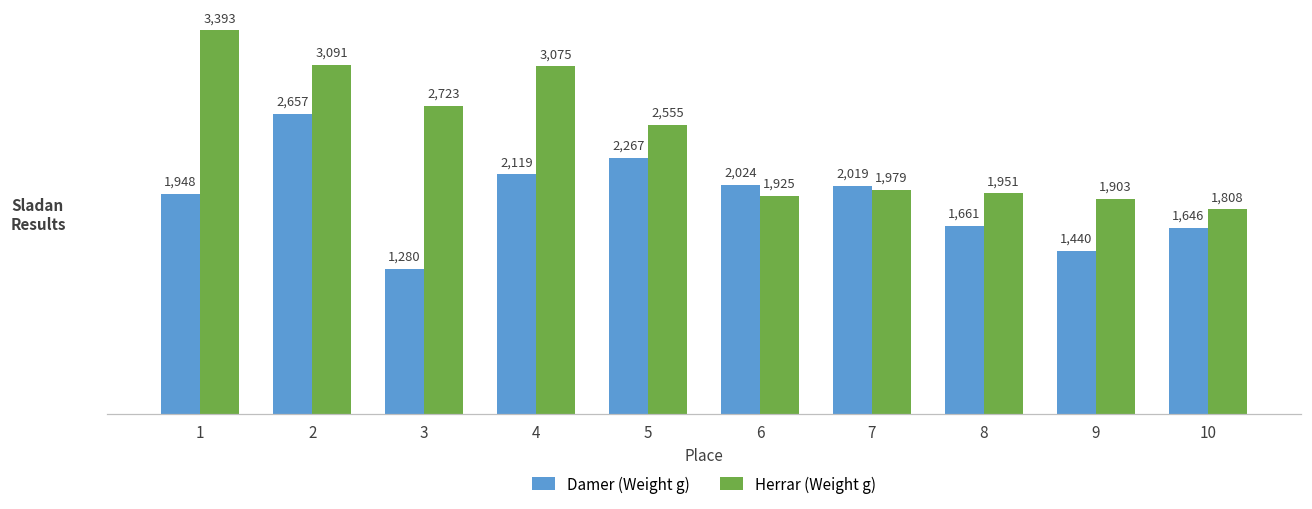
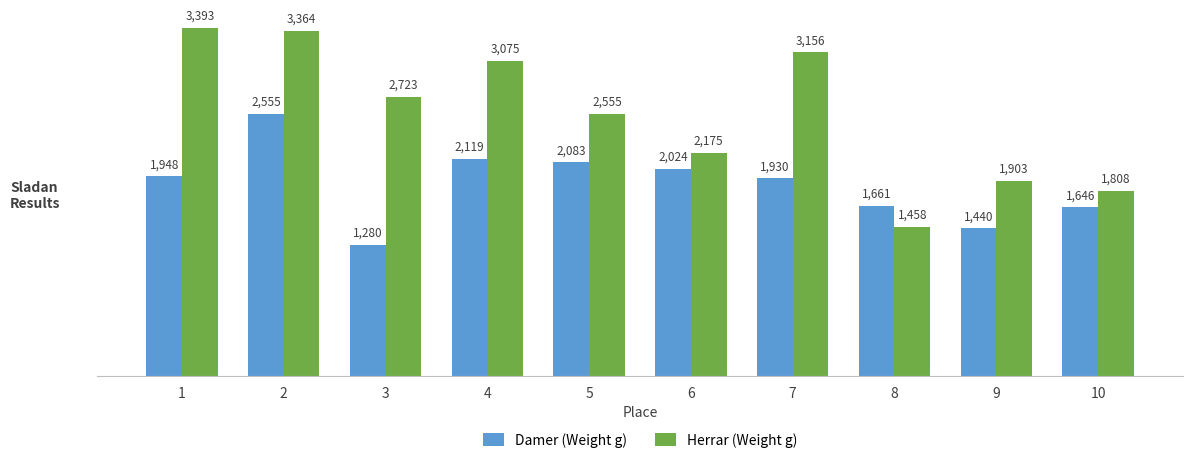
Damer (Weight g), 2: 2,657 -> 2,555
Herrar (Weight g), 2: 3,091 -> 3,364
Damer (Weight g), 5: 2,267 -> 2,083
Herrar (Weight g), 6: 1,925 -> 2,175
Damer (Weight g), 7: 2,019 -> 1,930
Herrar (Weight g), 7: 1,979 -> 3,156
Herrar (Weight g), 8: 1,951 -> 1,458
